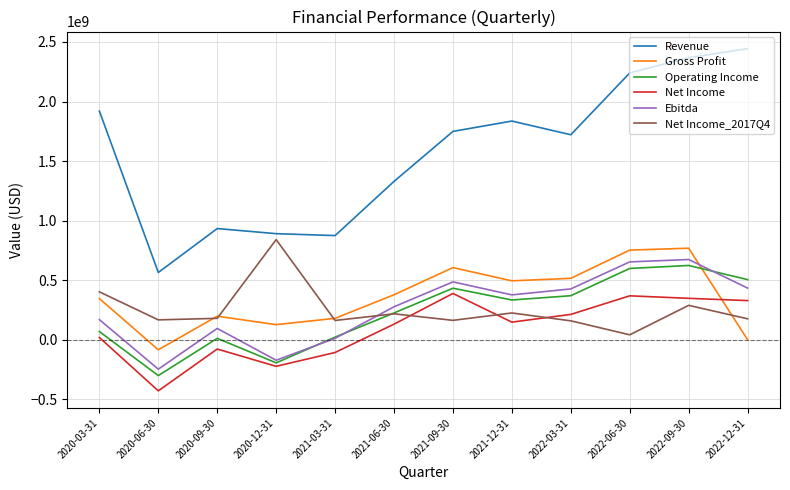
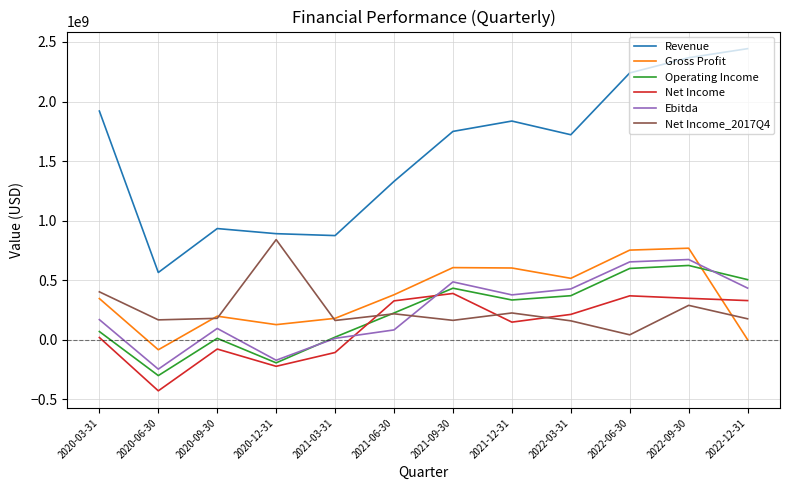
Net Income, 2021-06-30: 130000000 -> 330000000
Ebitda, 2021-06-30: 280000000 -> 80000000
Gross Profit, 2021-12-31: 490000000 -> 600000000
